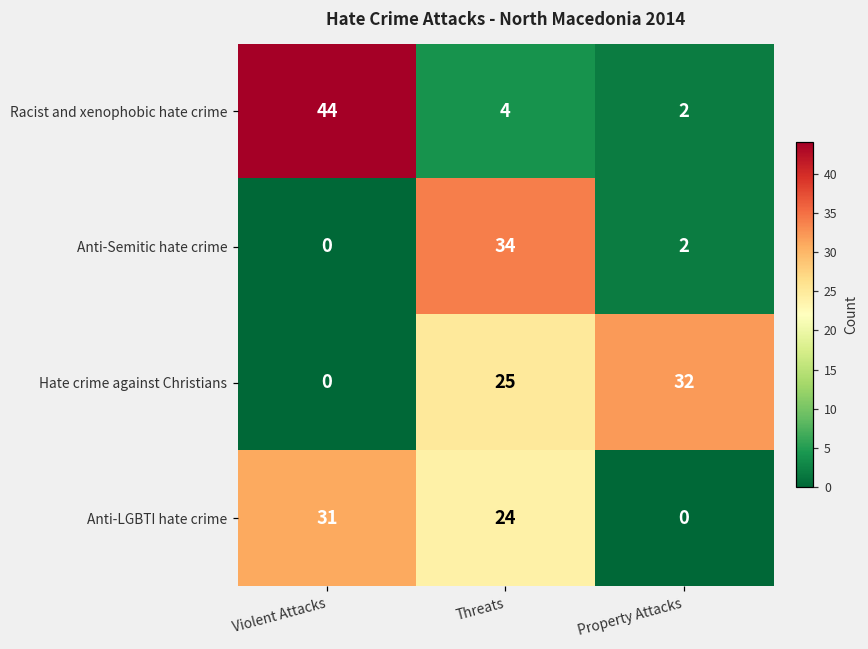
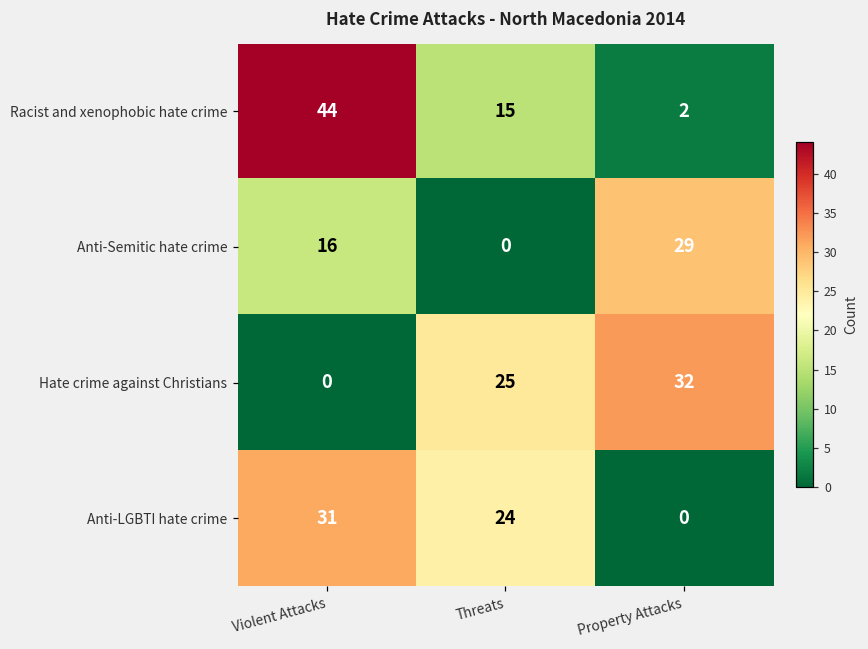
Racist and xenophobic hate crime, Threats: 4 -> 15
Anti-Semitic hate crime, Violent Attacks: 0 -> 16
Anti-Semitic hate crime, Threats: 34 -> 0
Anti-Semitic hate crime, Property Attacks: 2 -> 29
